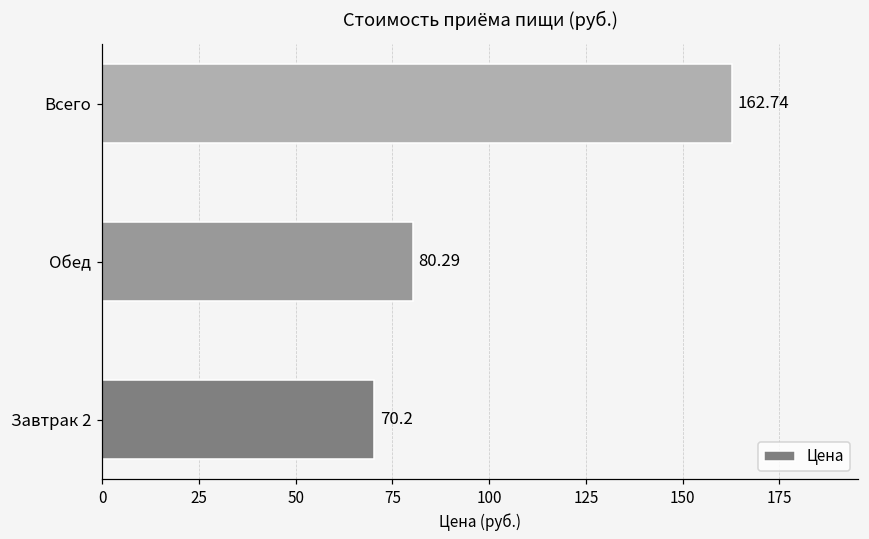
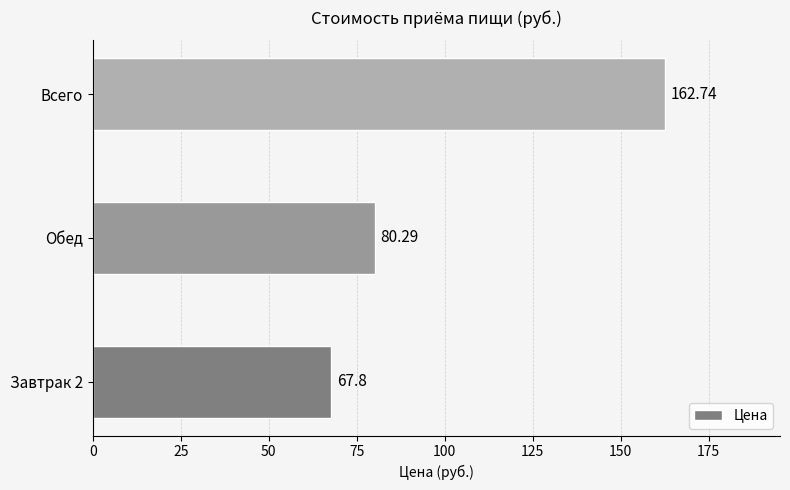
Завтрак 2: 70.2 -> 67.8
